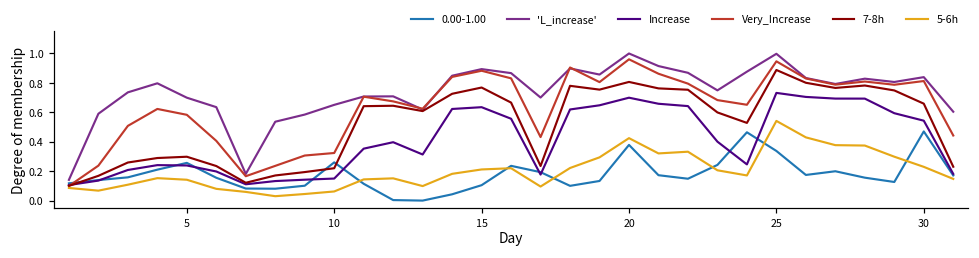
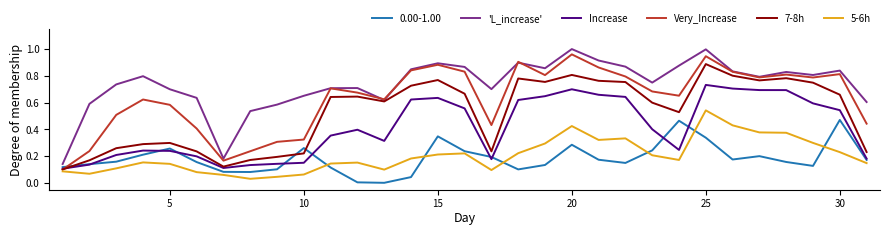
0.00-1.00, 15: 0.10 -> 0.35
0.00-1.00, 20: 0.38 -> 0.28
